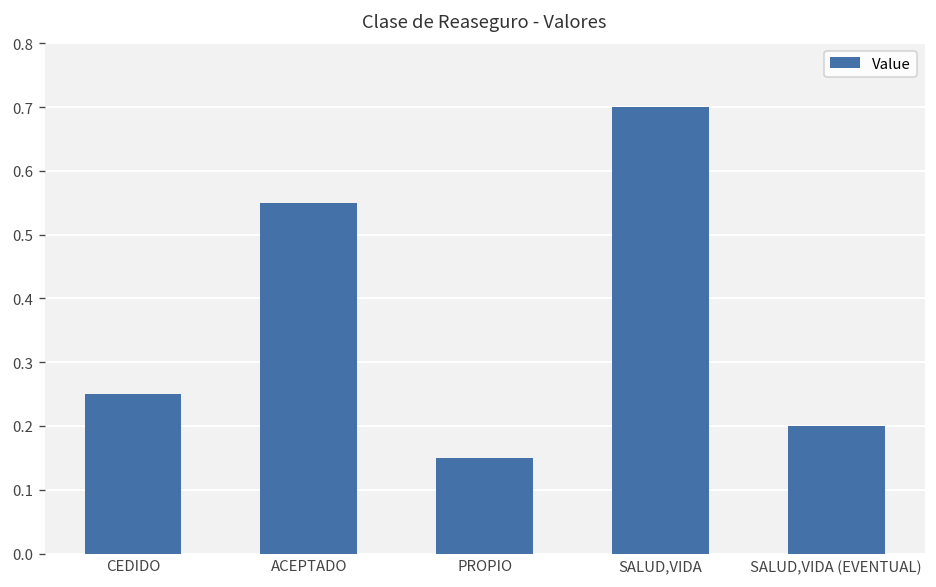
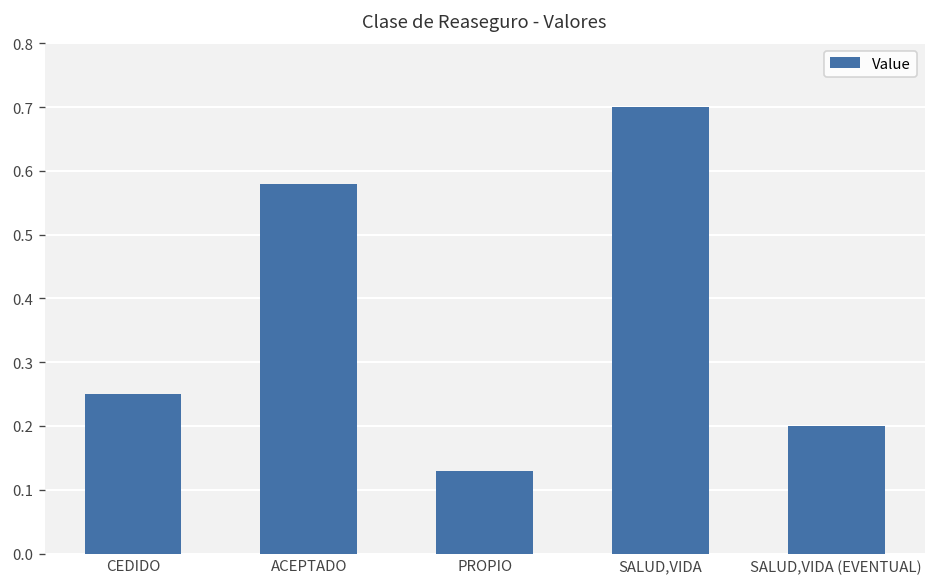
ACEPTADO: 0.55 -> 0.58
PROPIO: 0.15 -> 0.13
